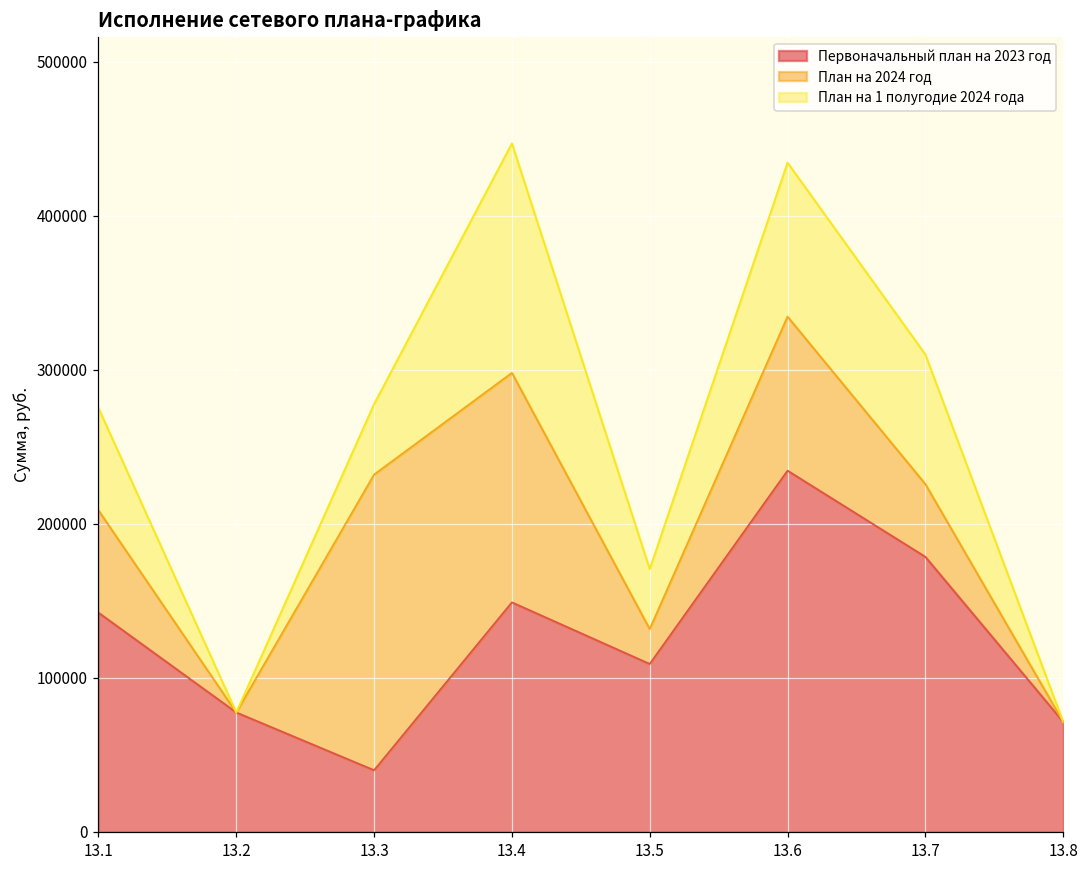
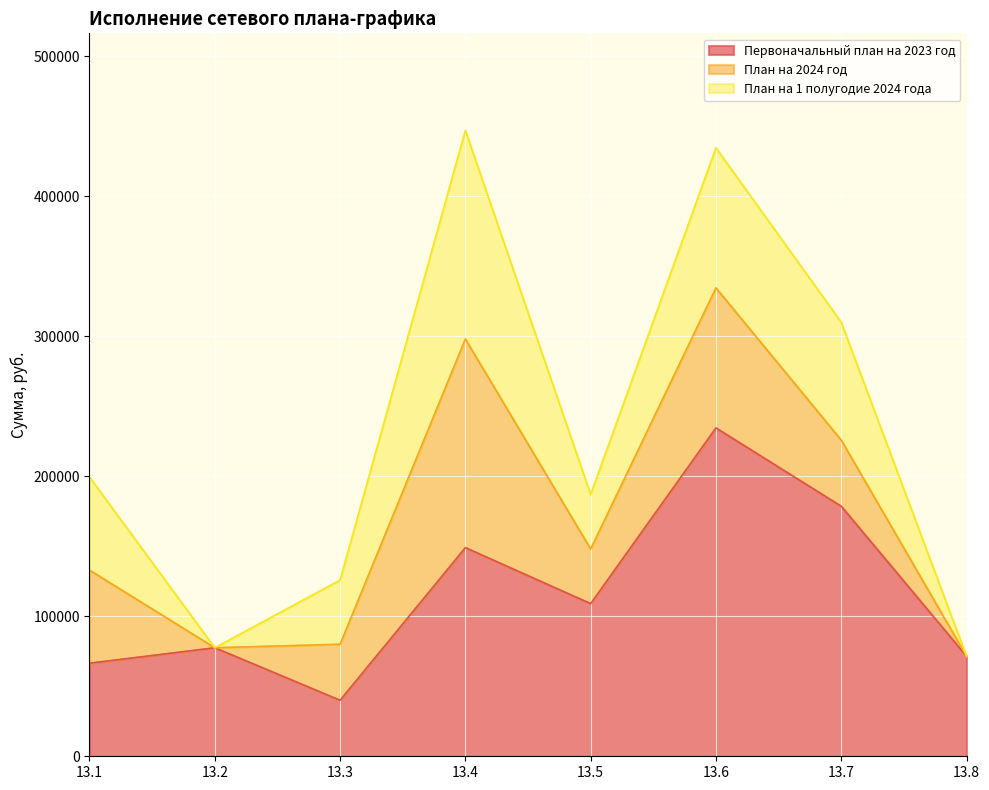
Первоначальный план на 2023 год, 13.1: 142000 -> 66000
План на 2024 год, 13.3: 192000 -> 40000
План на 2024 год, 13.5: 23000 -> 39000
